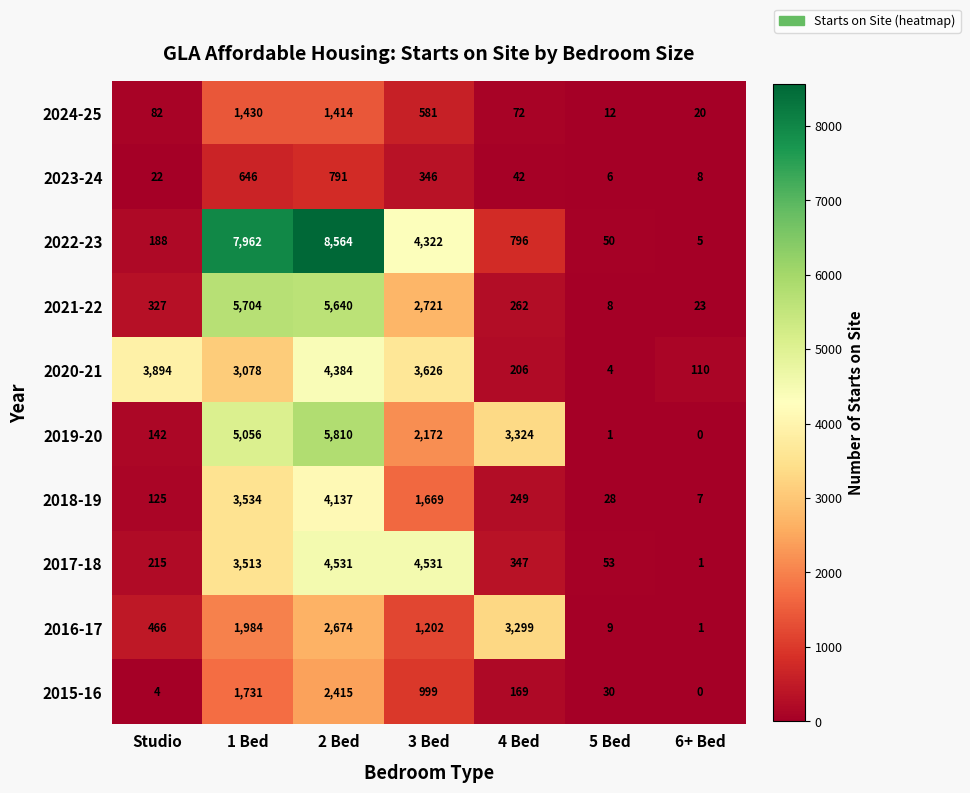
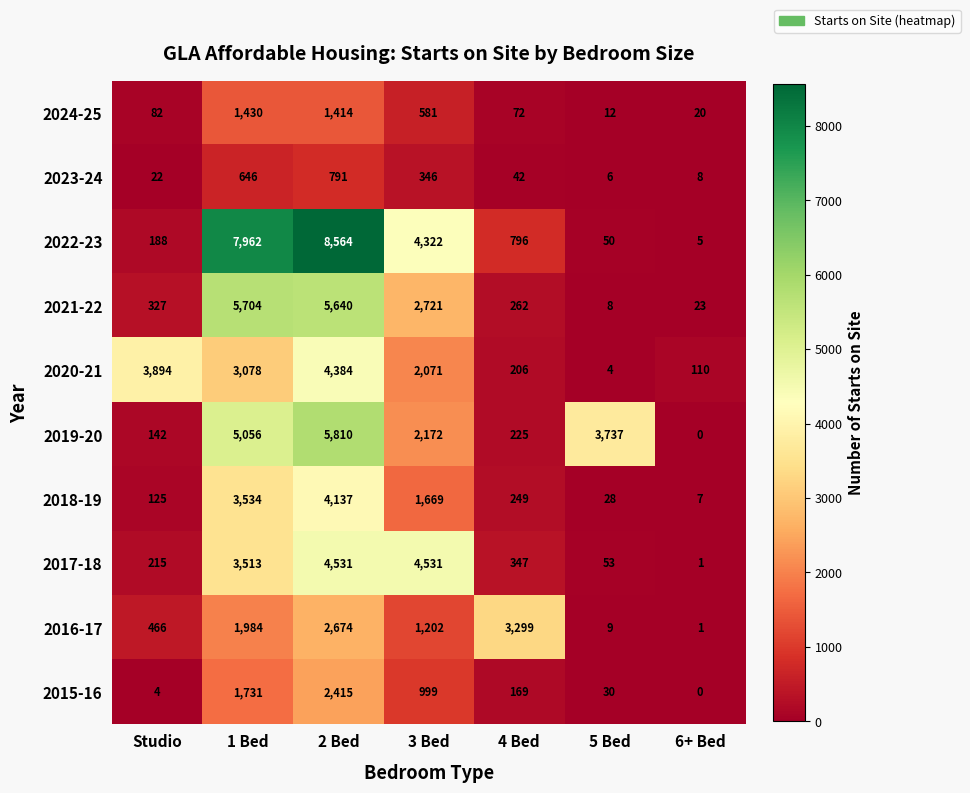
2020-21, 3 Bed: 3,626 -> 2,071
2019-20, 4 Bed: 3,324 -> 225
2019-20, 5 Bed: 1 -> 3,737
